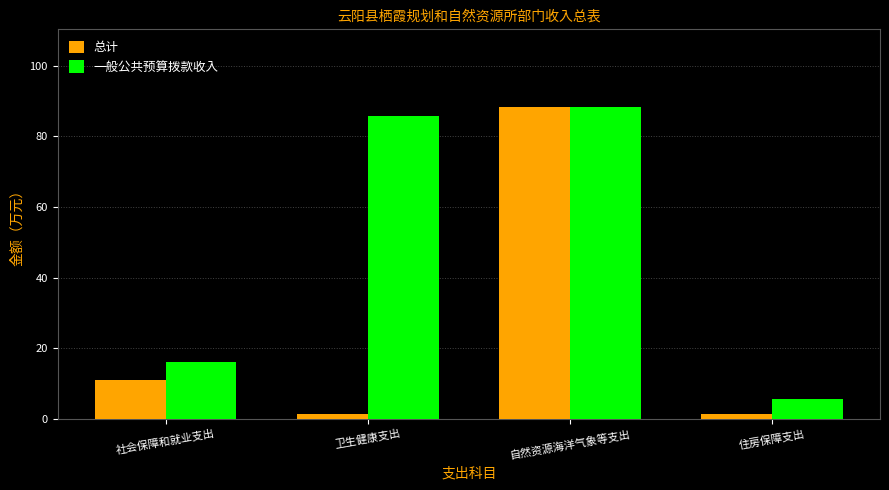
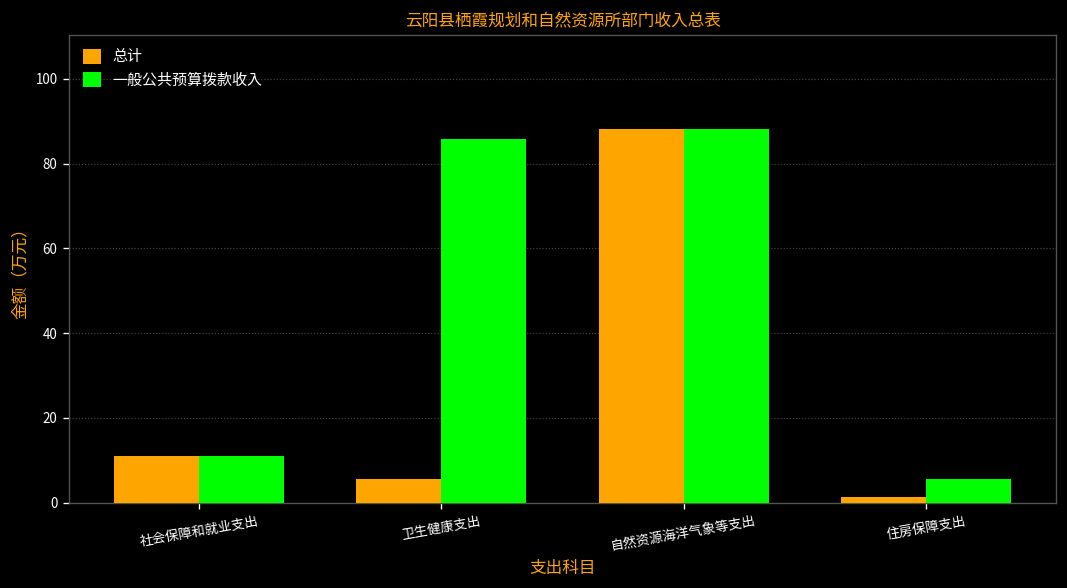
一般公共预算拨款收入, 社会保障和就业支出: 16 -> 11
总计, 卫生健康支出: 1 -> 6
